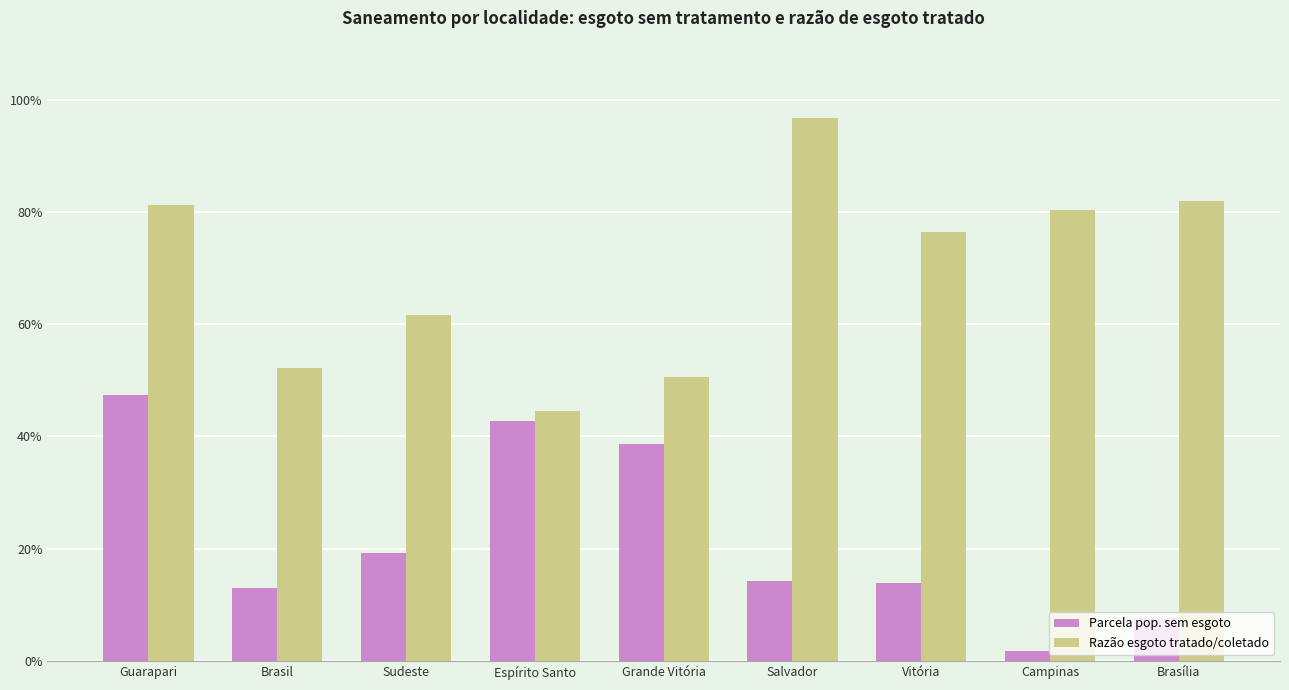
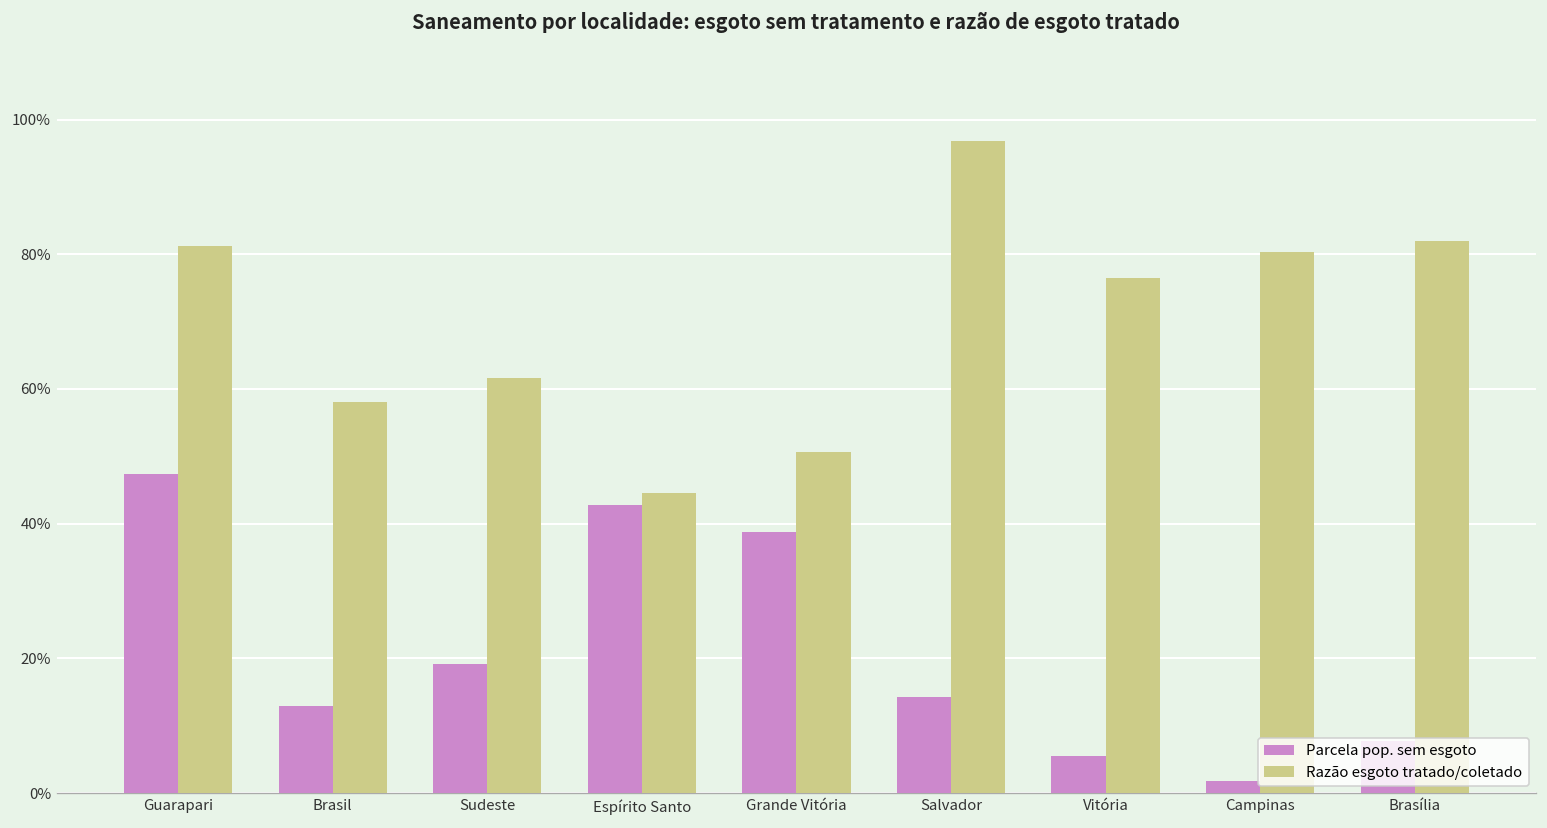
Razão esgoto tratado/coletado, Brasil: 52% -> 58%
Parcela pop. sem esgoto, Vitória: 14% -> 6%
